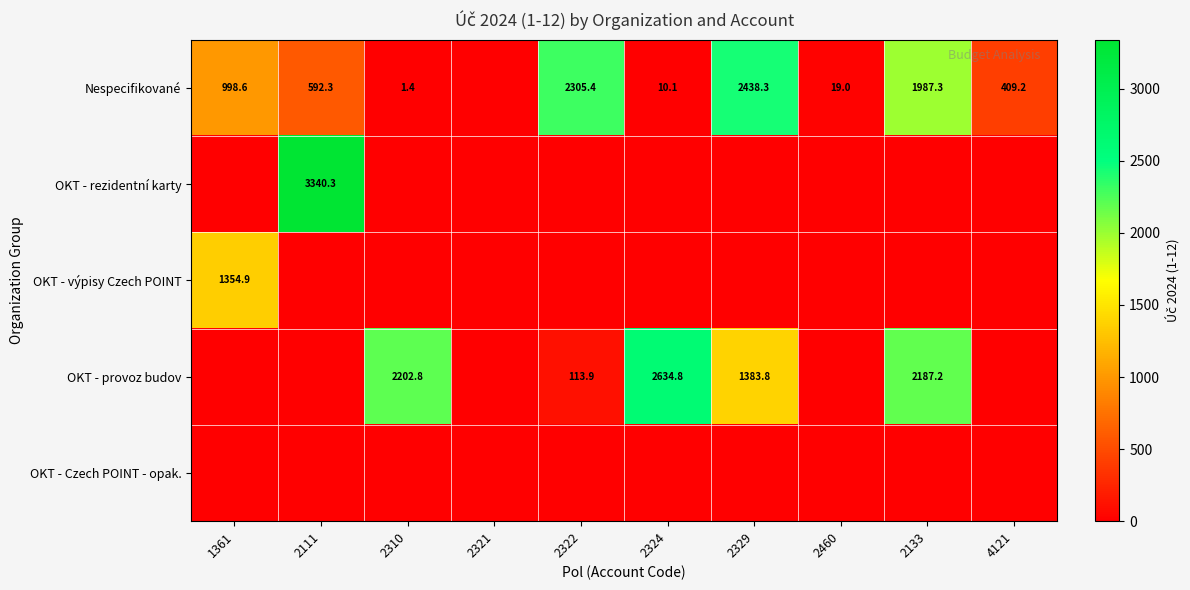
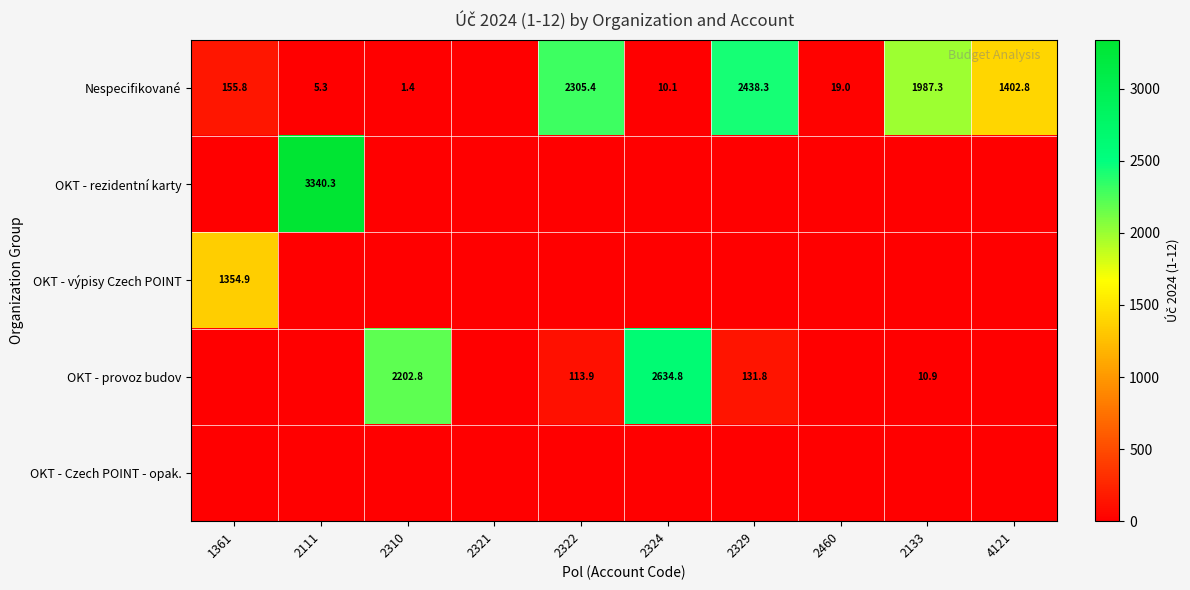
Nespecifikované, 1361: 998.6 -> 155.8
Nespecifikované, 2111: 592.3 -> 5.3
Nespecifikované, 4121: 409.2 -> 1402.8
OKT - provoz budov, 2329: 1383.8 -> 131.8
OKT - provoz budov, 2133: 2187.2 -> 10.9
